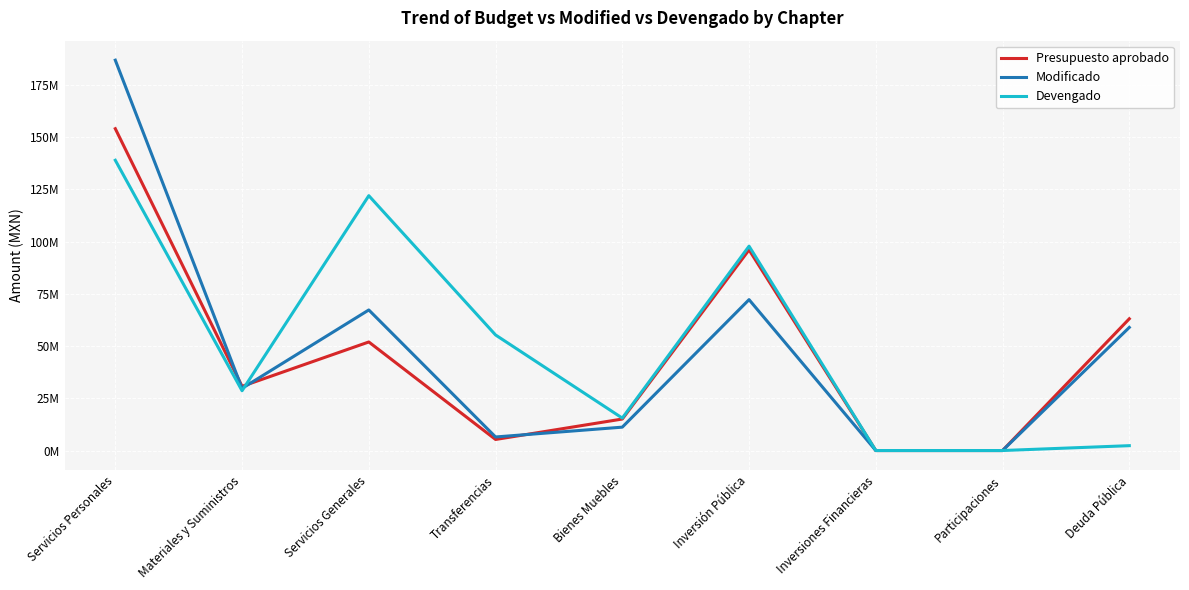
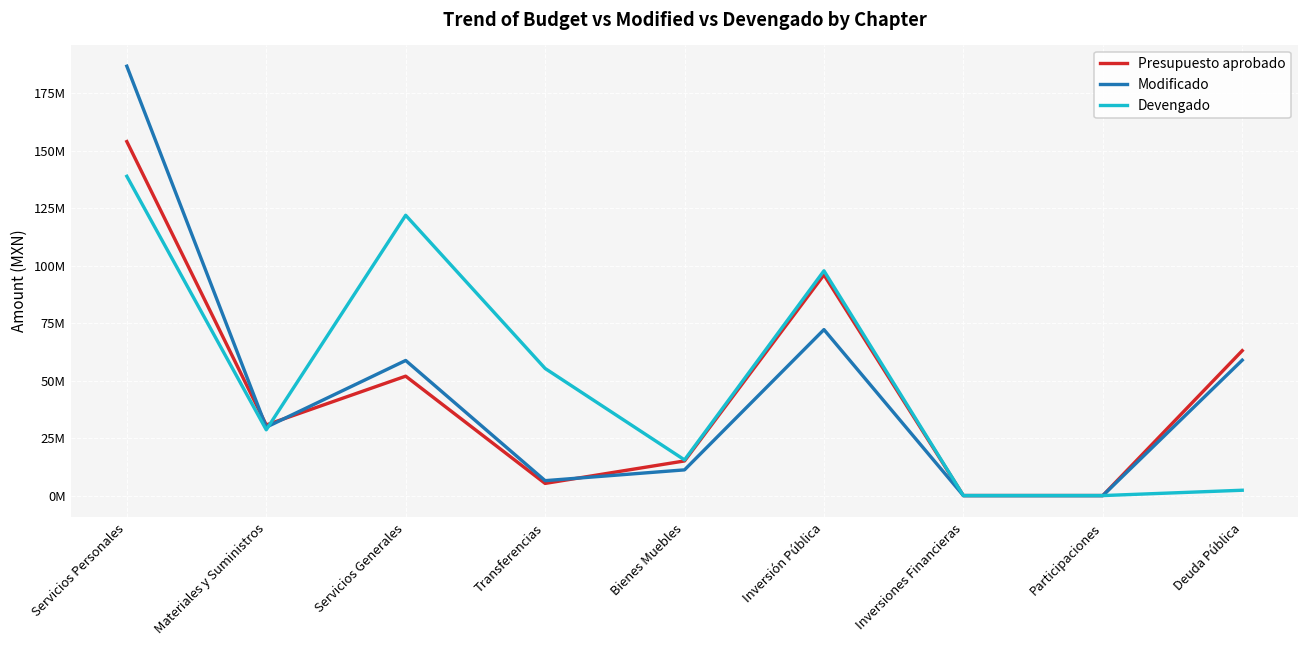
Modificado, Servicios Generales: 67000000 -> 59000000
